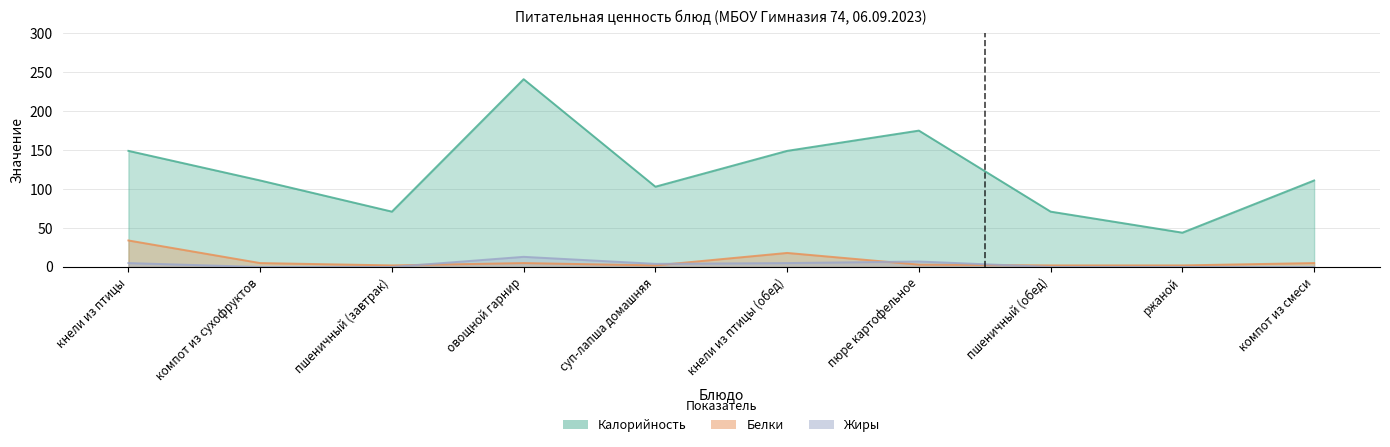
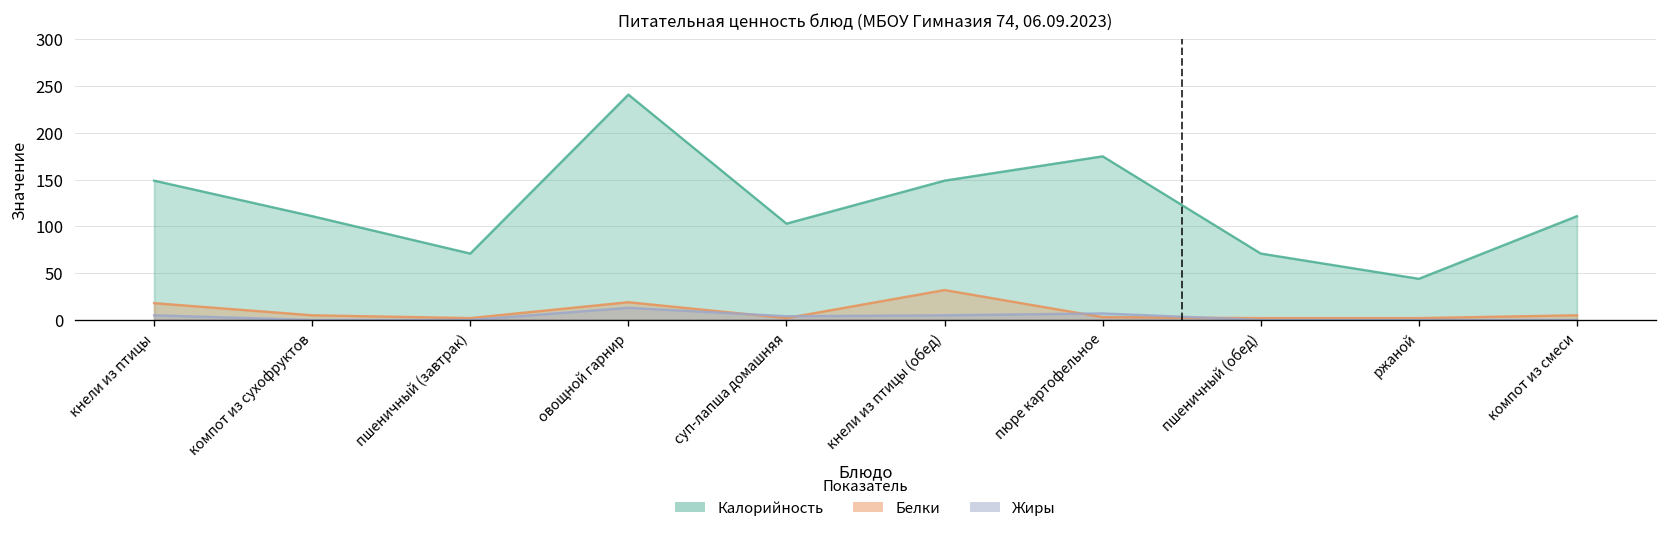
Белки, кнели из птицы: 30 -> 20
Белки, овощной гарнир: 10 -> 20
Белки, кнели из птицы (обед): 20 -> 30
